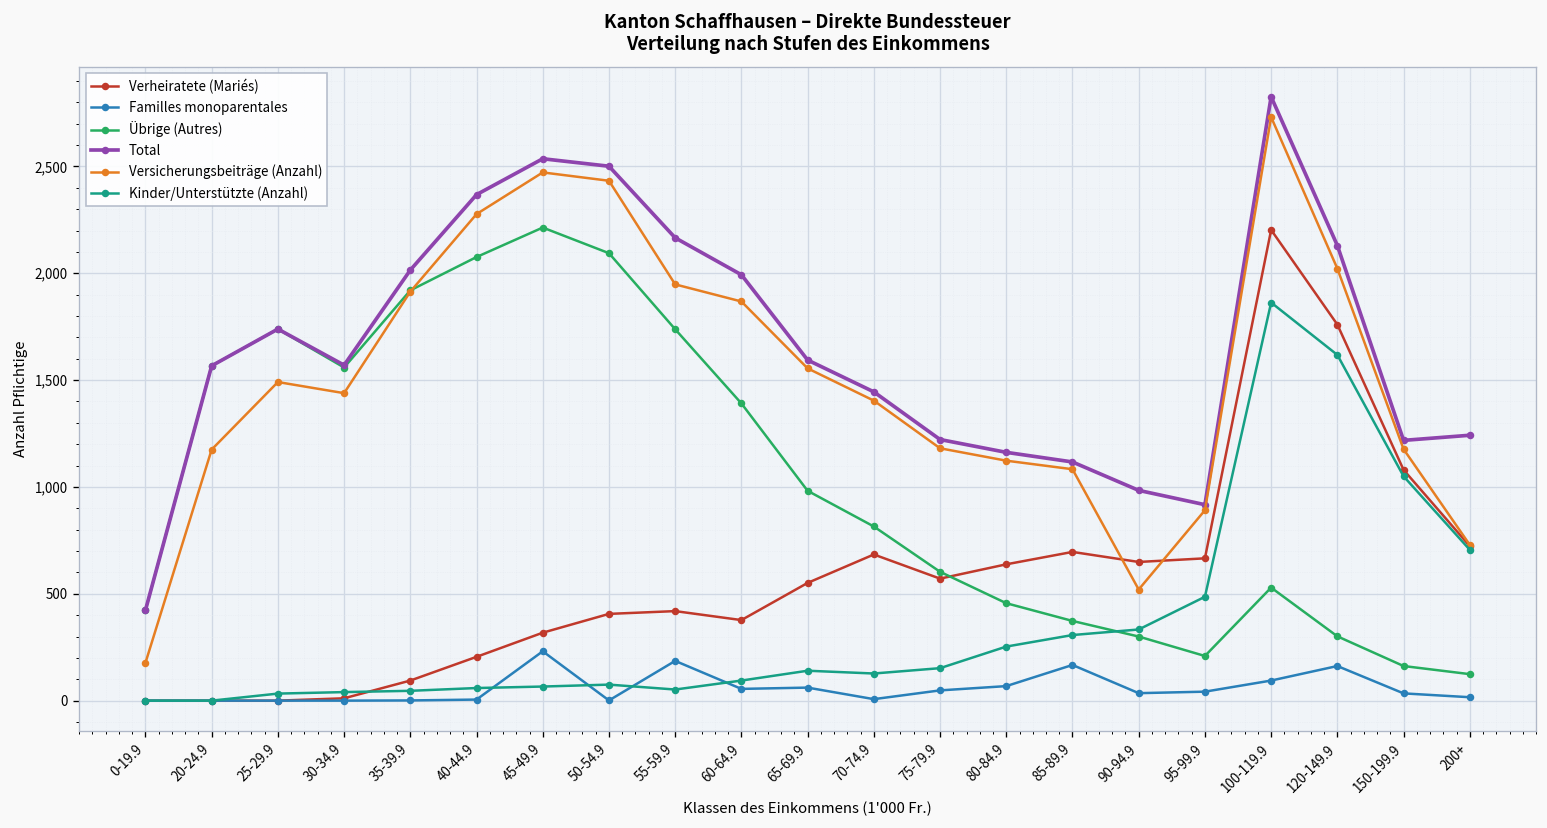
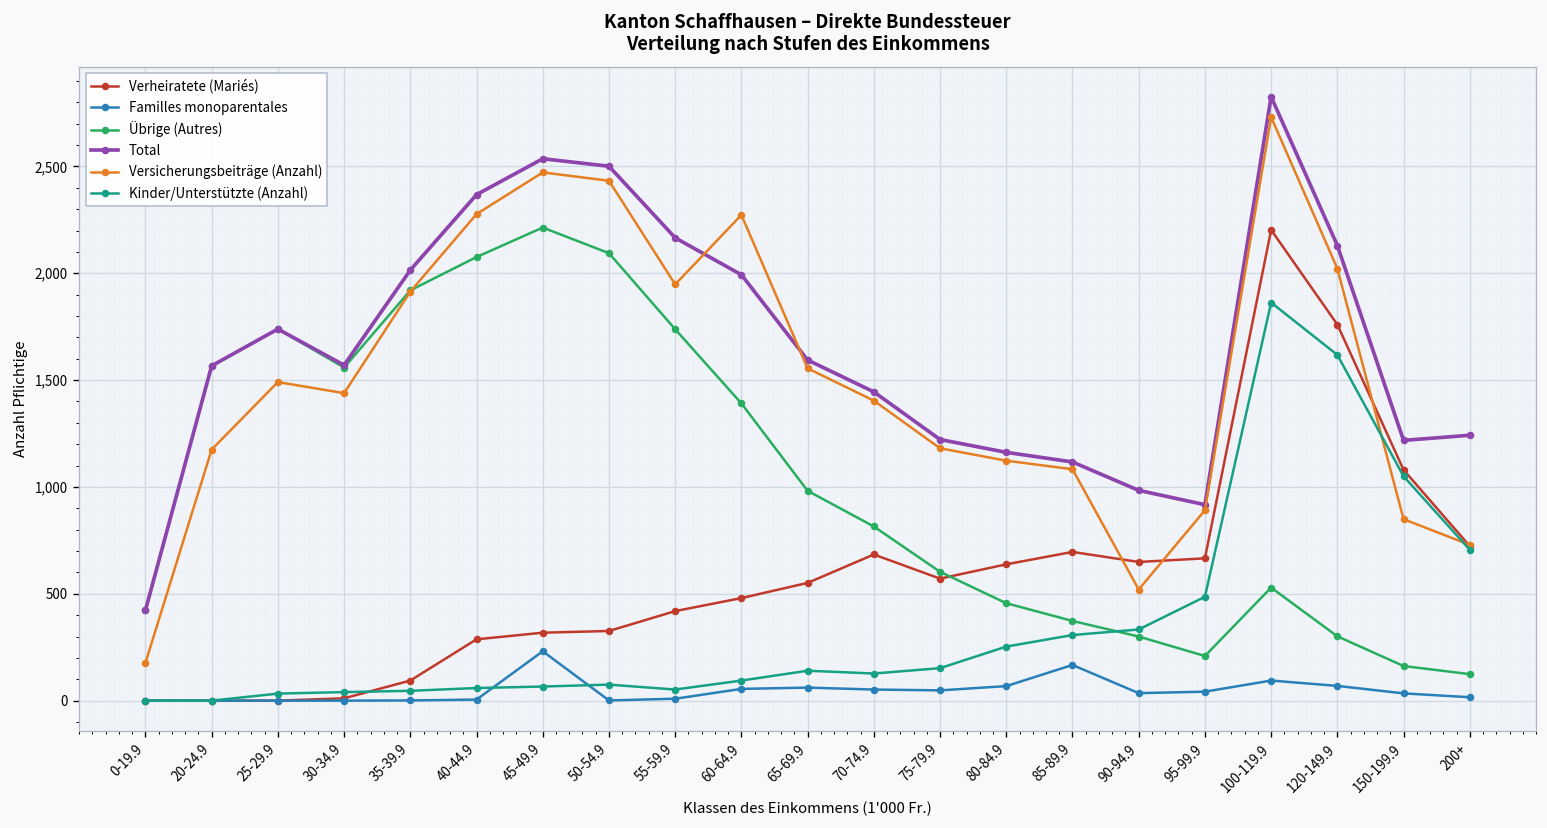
Verheiratete (Mariés), 40-44.9: 210 -> 290
Verheiratete (Mariés), 50-54.9: 410 -> 330
Familles monoparentales, 55-59.9: 190 -> 10
Verheiratete (Mariés), 60-64.9: 380 -> 480
Versicherungsbeiträge (Anzahl), 60-64.9: 1,870 -> 2,270
Familles monoparentales, 70-74.9: 10 -> 50
Familles monoparentales, 120-149.9: 160 -> 70
Versicherungsbeiträge (Anzahl), 150-199.9: 1,180 -> 850
